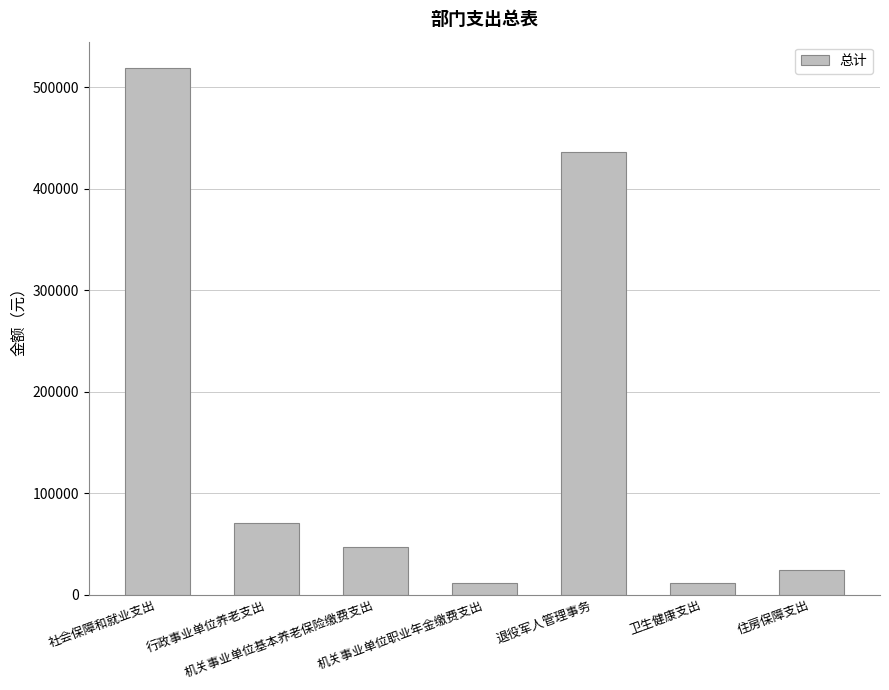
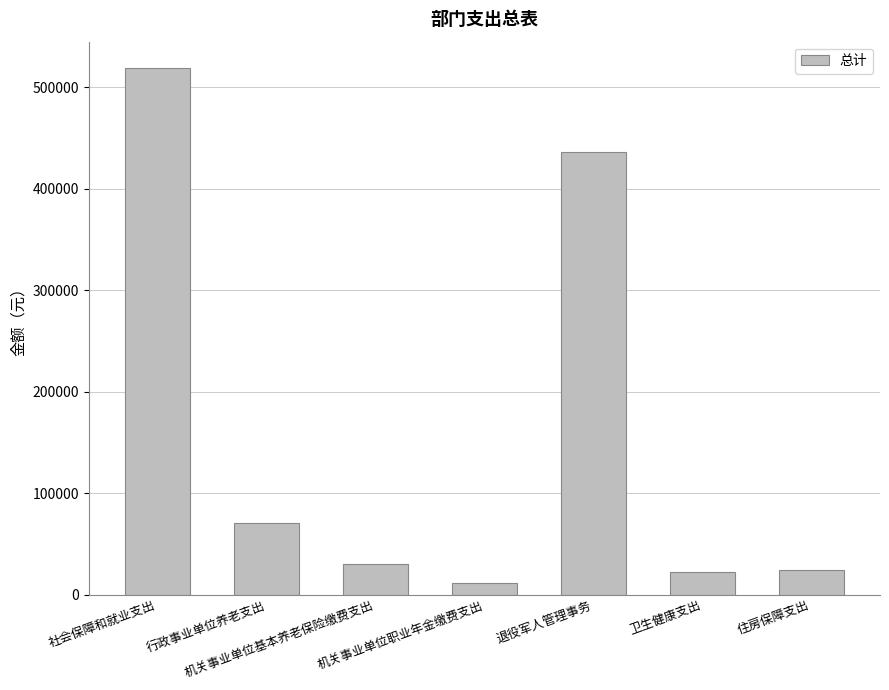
机关事业单位基本养老保险缴费支出: 47000 -> 31000
卫生健康支出: 11000 -> 22000
